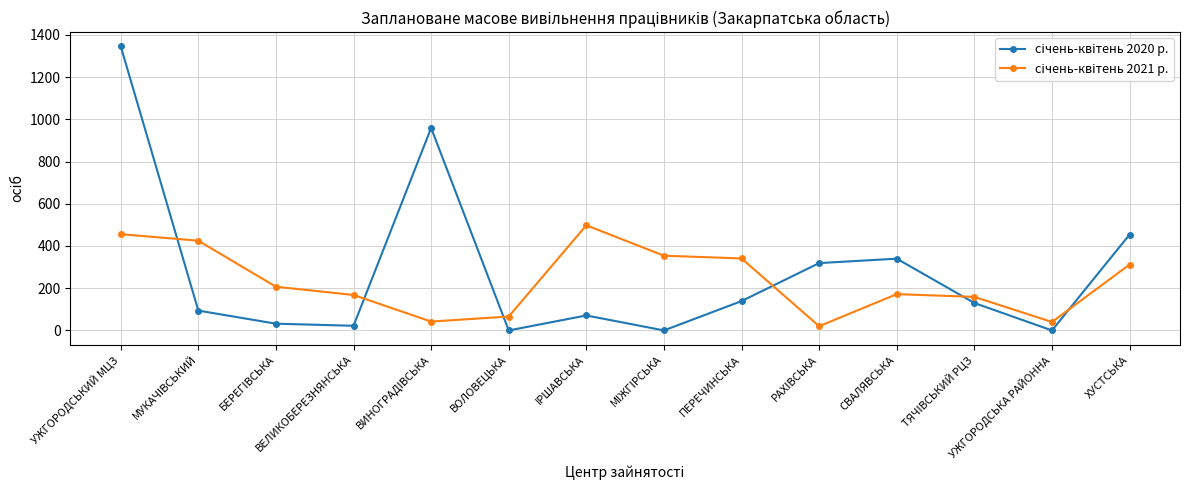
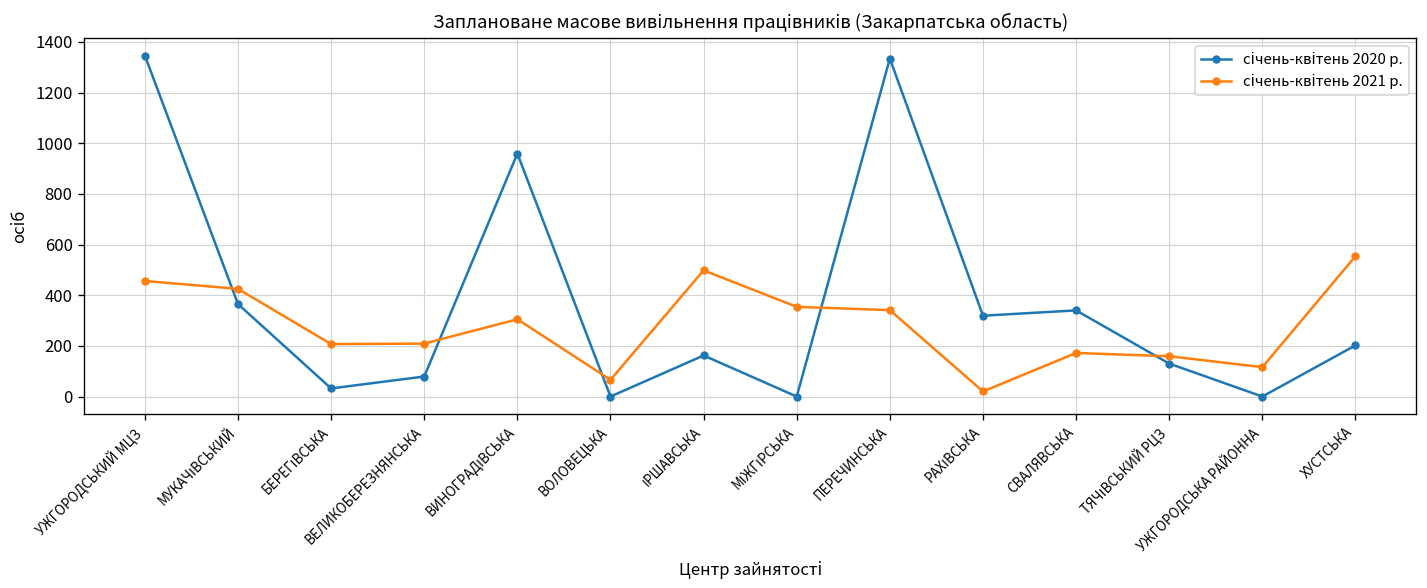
січень-квітень 2020 р., МУКАЧІВСЬКИЙ: 90 -> 370
січень-квітень 2020 р., ВЕЛИКОБЕРЕЗНЯНСЬКА: 20 -> 80
січень-квітень 2021 р., ВЕЛИКОБЕРЕЗНЯНСЬКА: 170 -> 210
січень-квітень 2021 р., ВИНОГРАДІВСЬКА: 40 -> 310
січень-квітень 2020 р., ІРШАВСЬКА: 70 -> 160
січень-квітень 2020 р., ПЕРЕЧИНСЬКА: 140 -> 1330
січень-квітень 2021 р., УЖГОРОДСЬКА РАЙОННА: 40 -> 120
січень-квітень 2020 р., ХУСТСЬКА: 450 -> 200
січень-квітень 2021 р., ХУСТСЬКА: 310 -> 550
